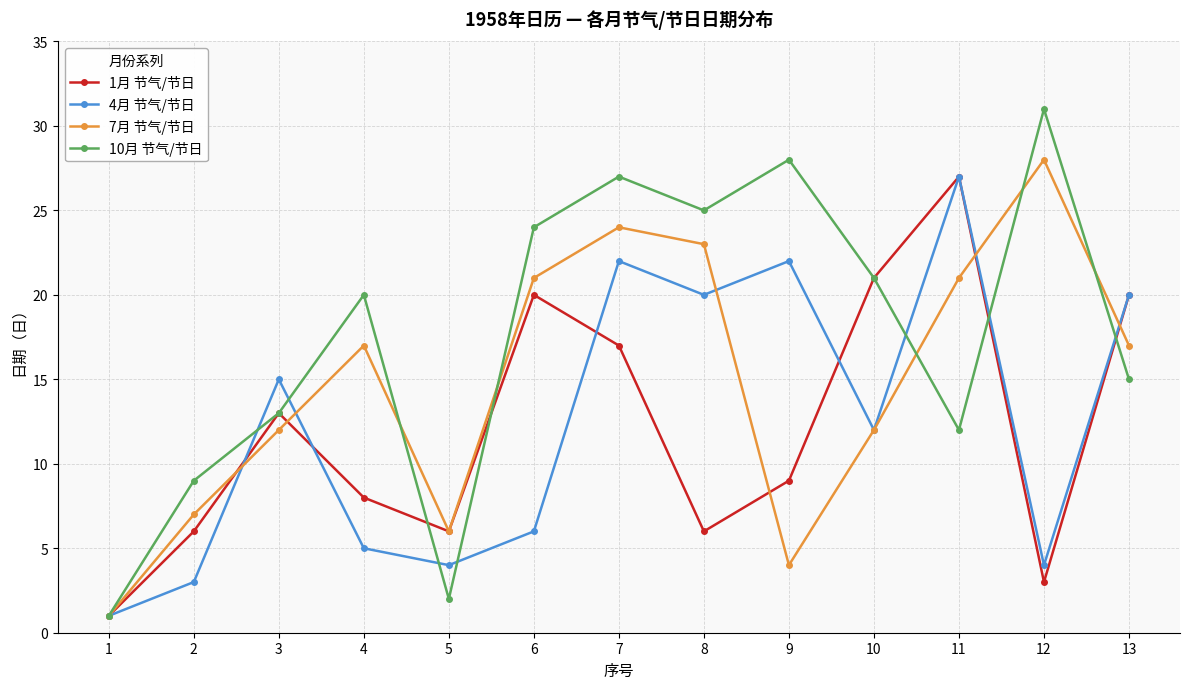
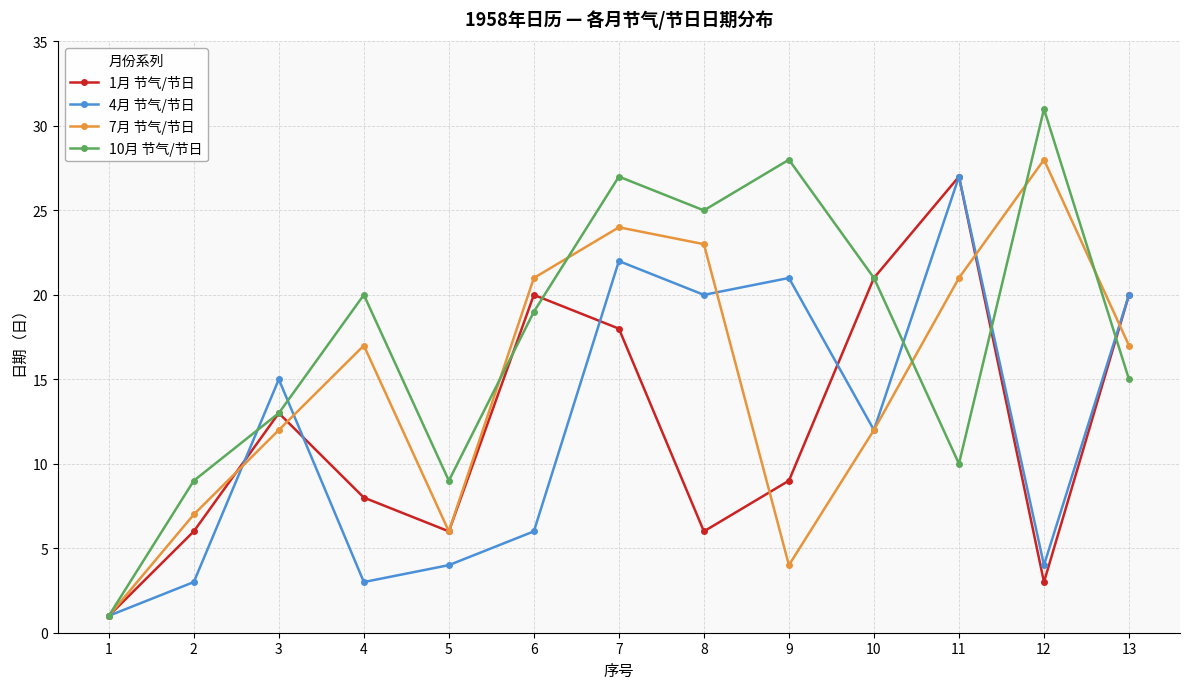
4月 节气/节日, 4: 5 -> 3
10月 节气/节日, 5: 2 -> 9
10月 节气/节日, 6: 24 -> 19
1月 节气/节日, 7: 17 -> 18
4月 节气/节日, 9: 22 -> 21
10月 节气/节日, 11: 12 -> 10
